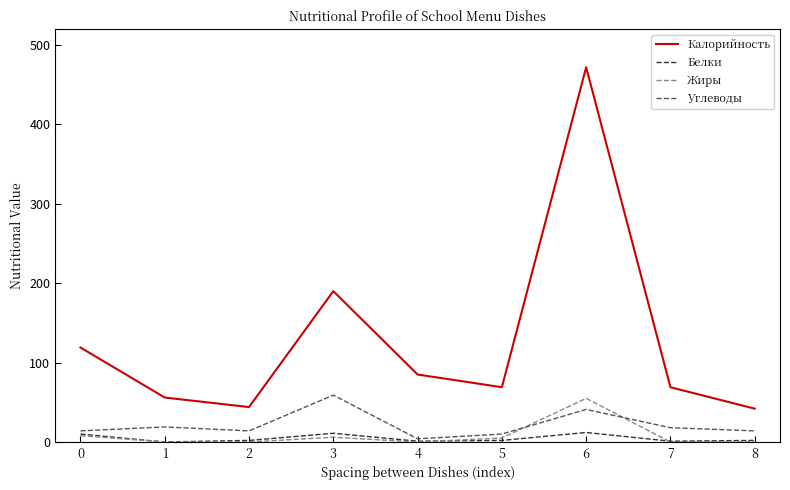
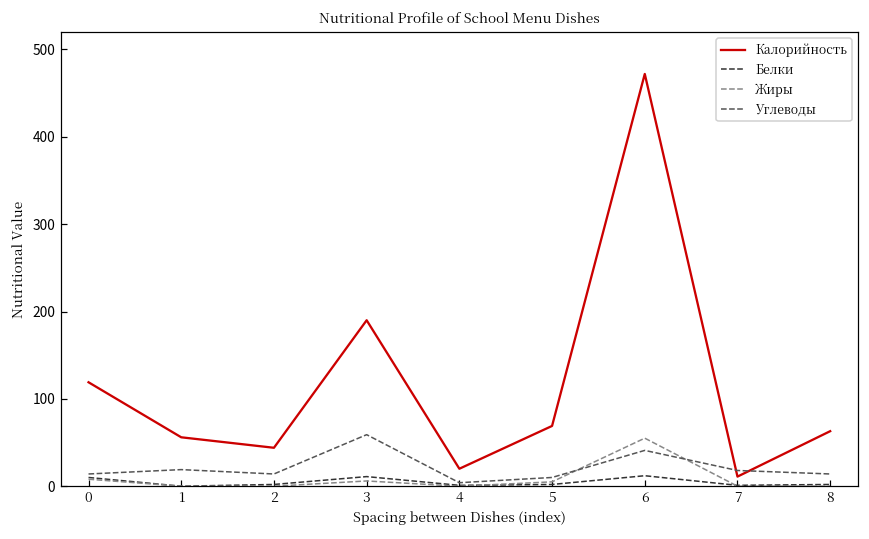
Калорийность, 4: 90 -> 20
Калорийность, 7: 70 -> 10
Калорийность, 8: 40 -> 60
